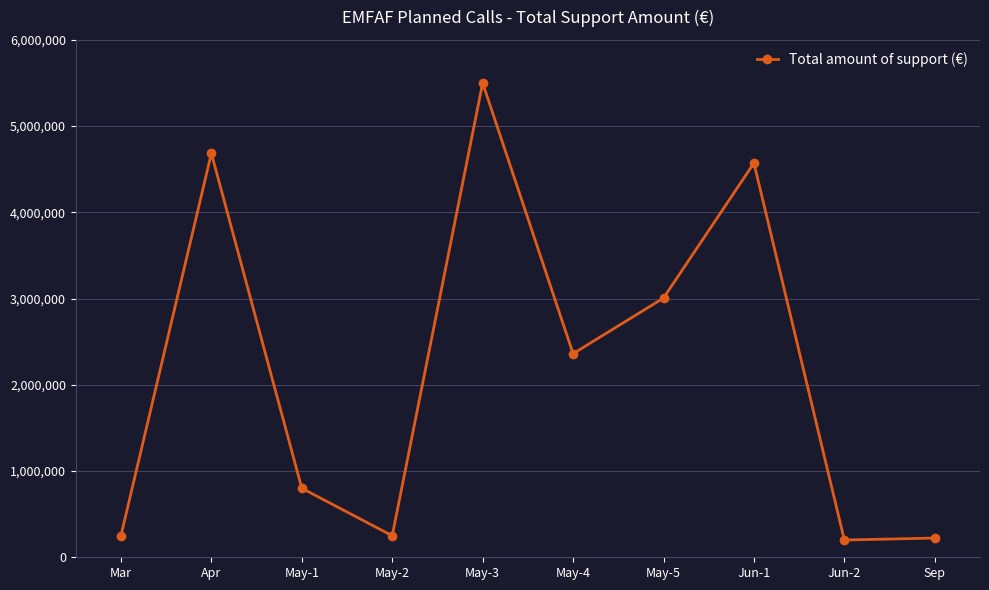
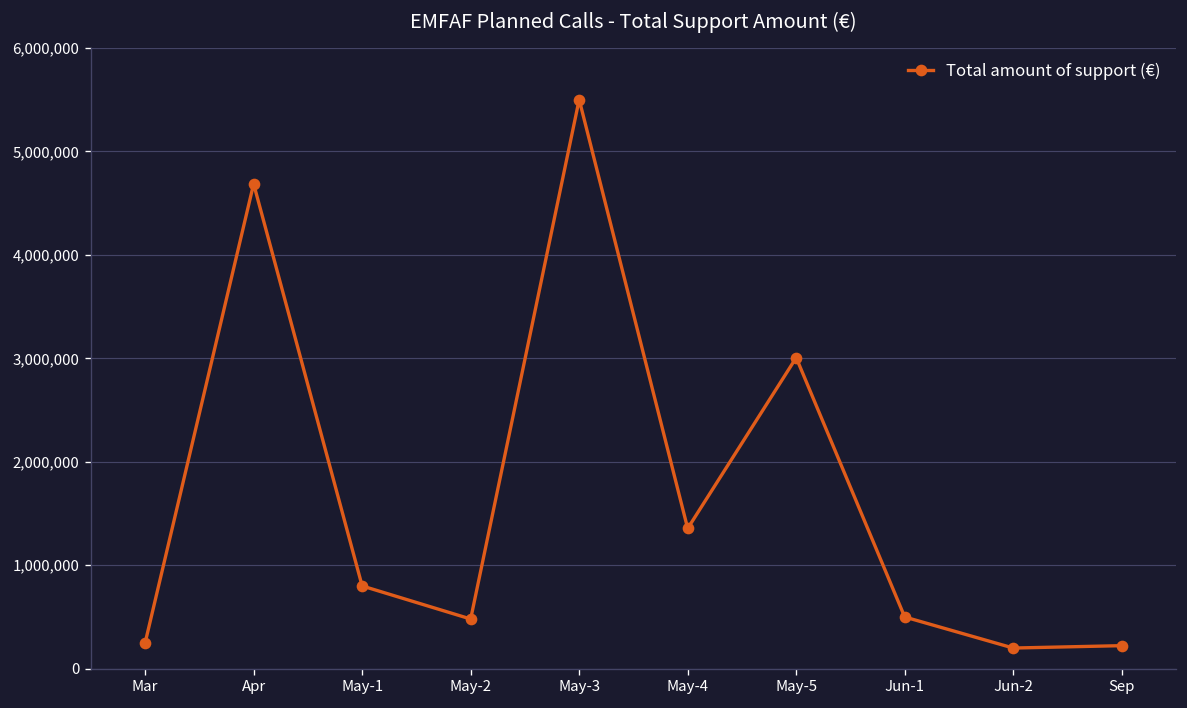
May-2: 300,000 -> 500,000
May-4: 2,400,000 -> 1,400,000
Jun-1: 4,600,000 -> 500,000
